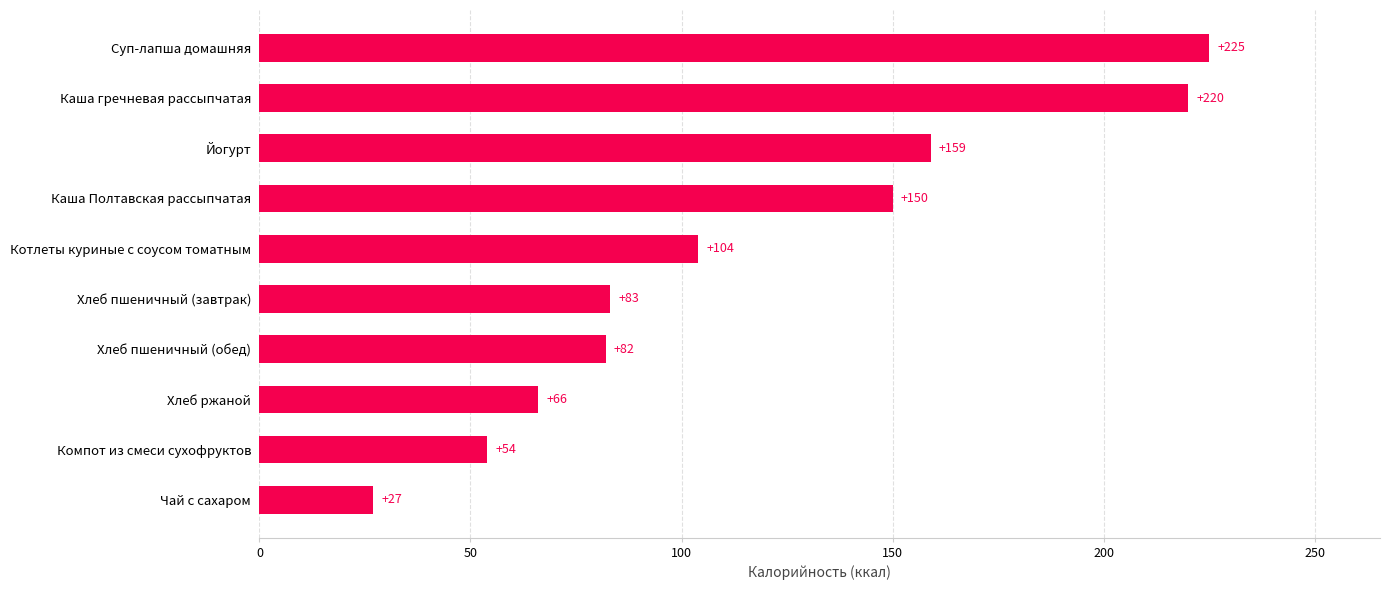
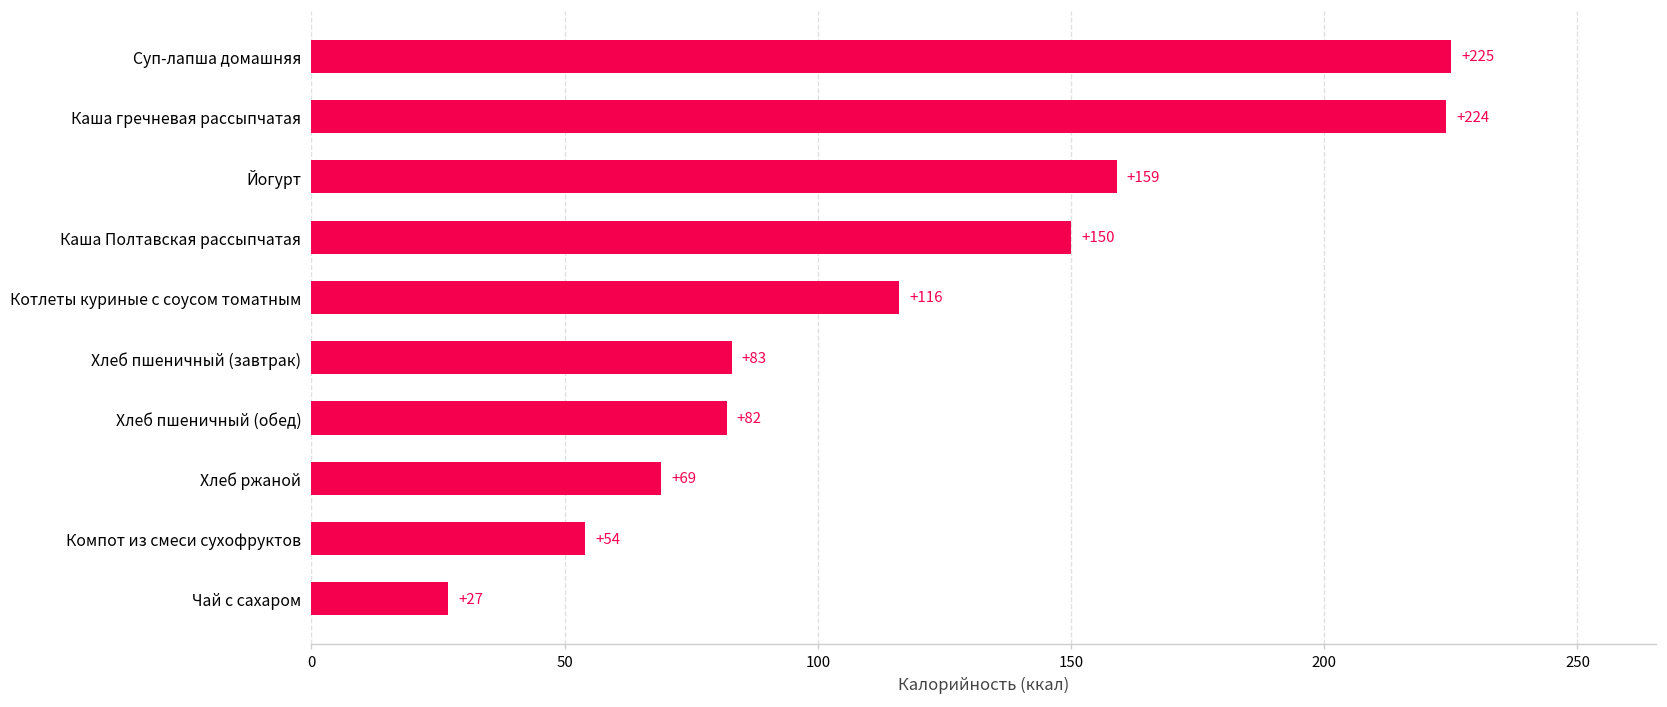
Каша гречневая рассыпчатая: +220 -> +224
Котлеты куриные с соусом томатным: +104 -> +116
Хлеб ржаной: +66 -> +69
